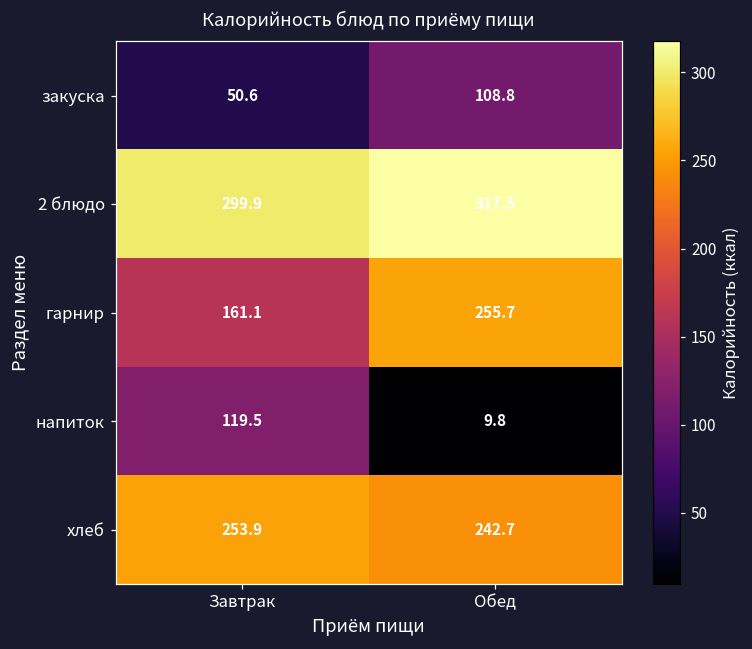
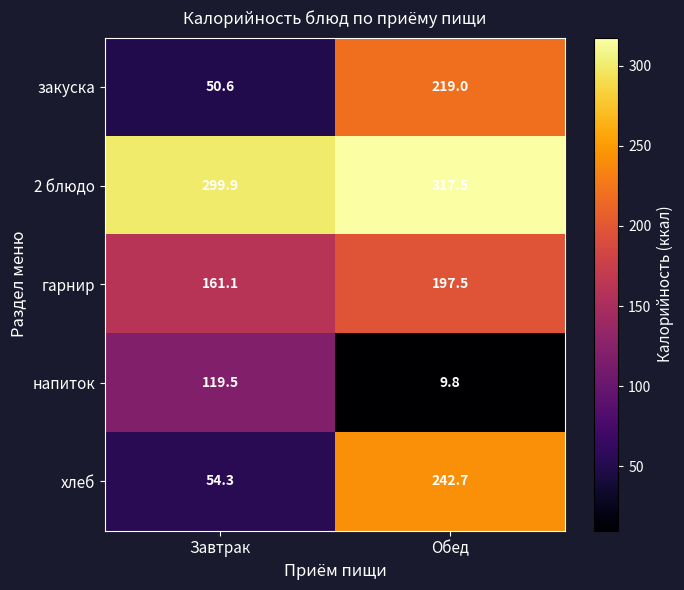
закуска, Обед: 108.8 -> 219.0
гарнир, Обед: 255.7 -> 197.5
хлеб, Завтрак: 253.9 -> 54.3
